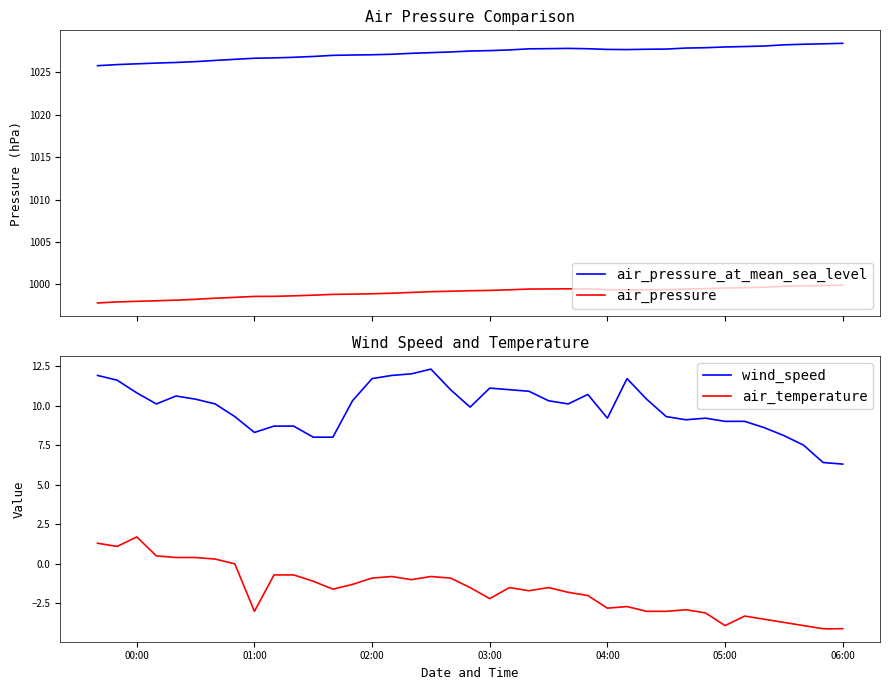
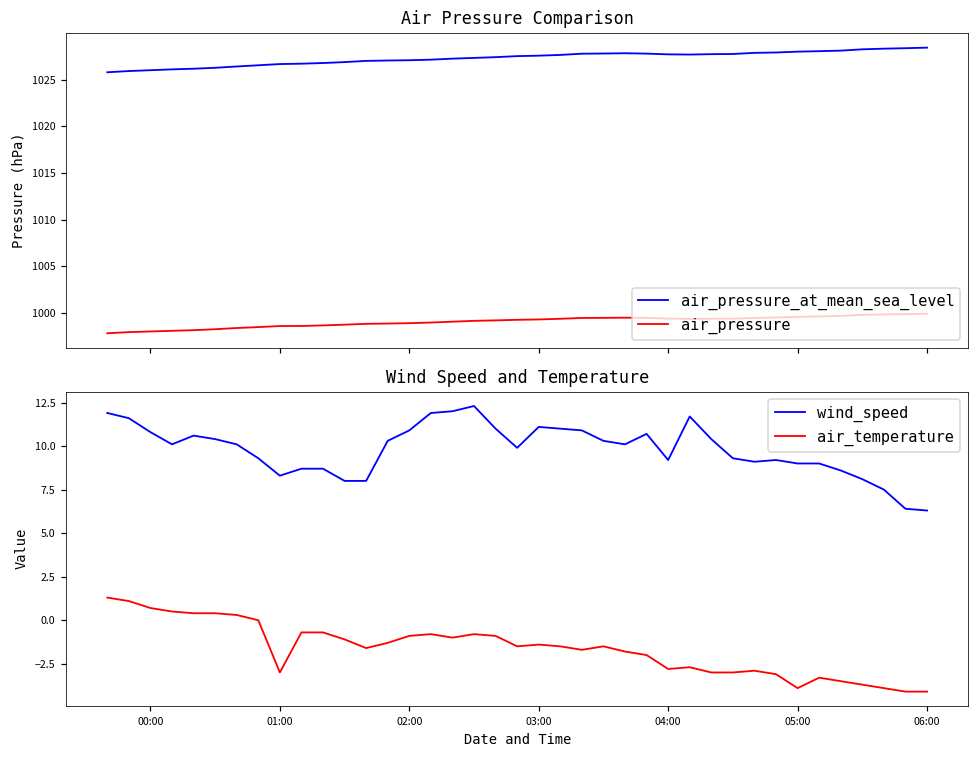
Wind Speed and Temperature, air_temperature, 00:00: 1.7 -> 0.7
Wind Speed and Temperature, wind_speed, 02:00: 11.7 -> 10.9
Wind Speed and Temperature, air_temperature, 03:00: -2.2 -> -1.4
